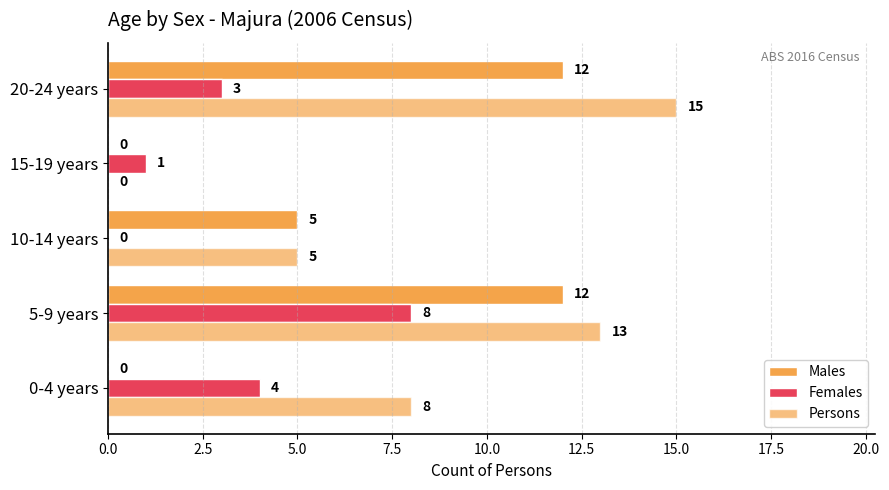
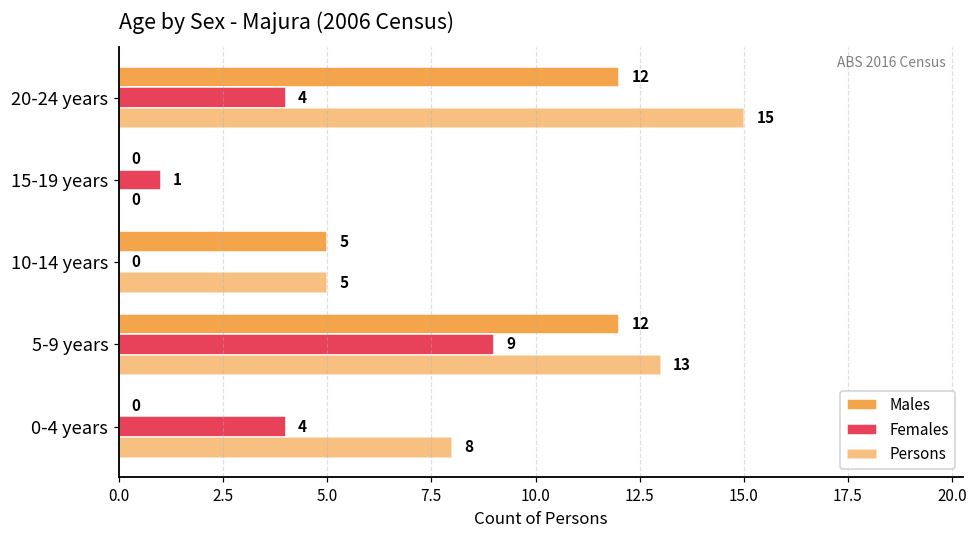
Females, 20-24 years: 3 -> 4
Females, 5-9 years: 8 -> 9
